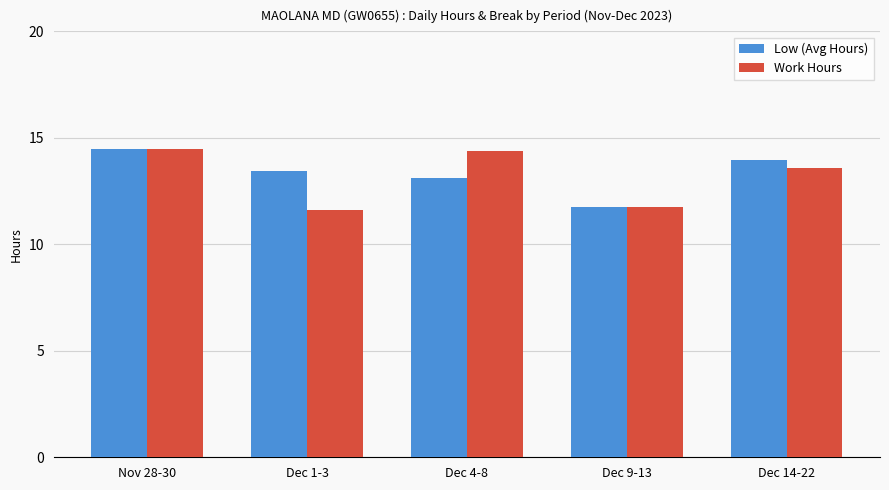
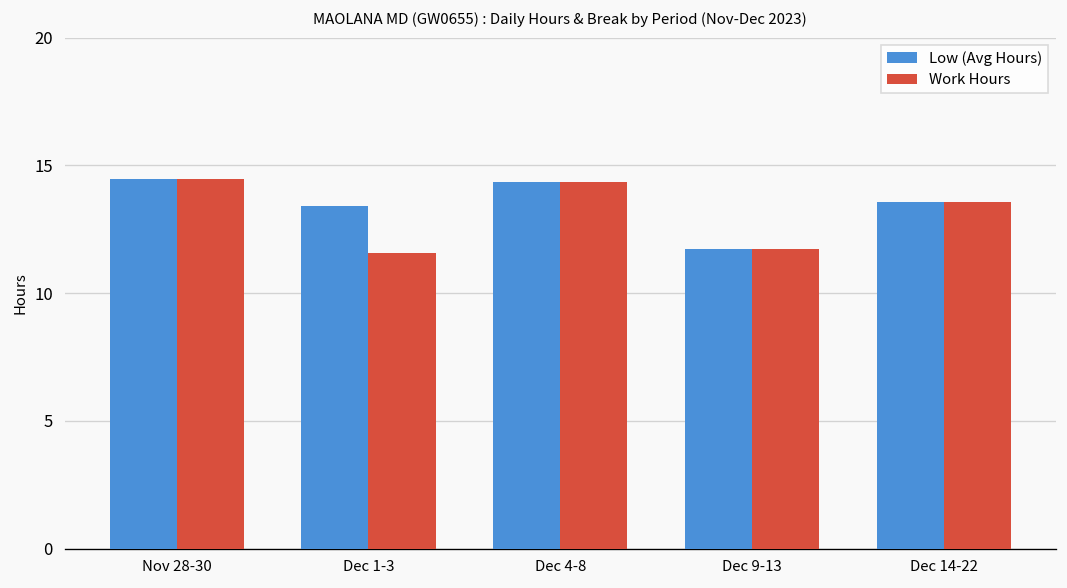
Low (Avg Hours), Dec 4-8: 13.1 -> 14.4
Low (Avg Hours), Dec 14-22: 14.0 -> 13.6
